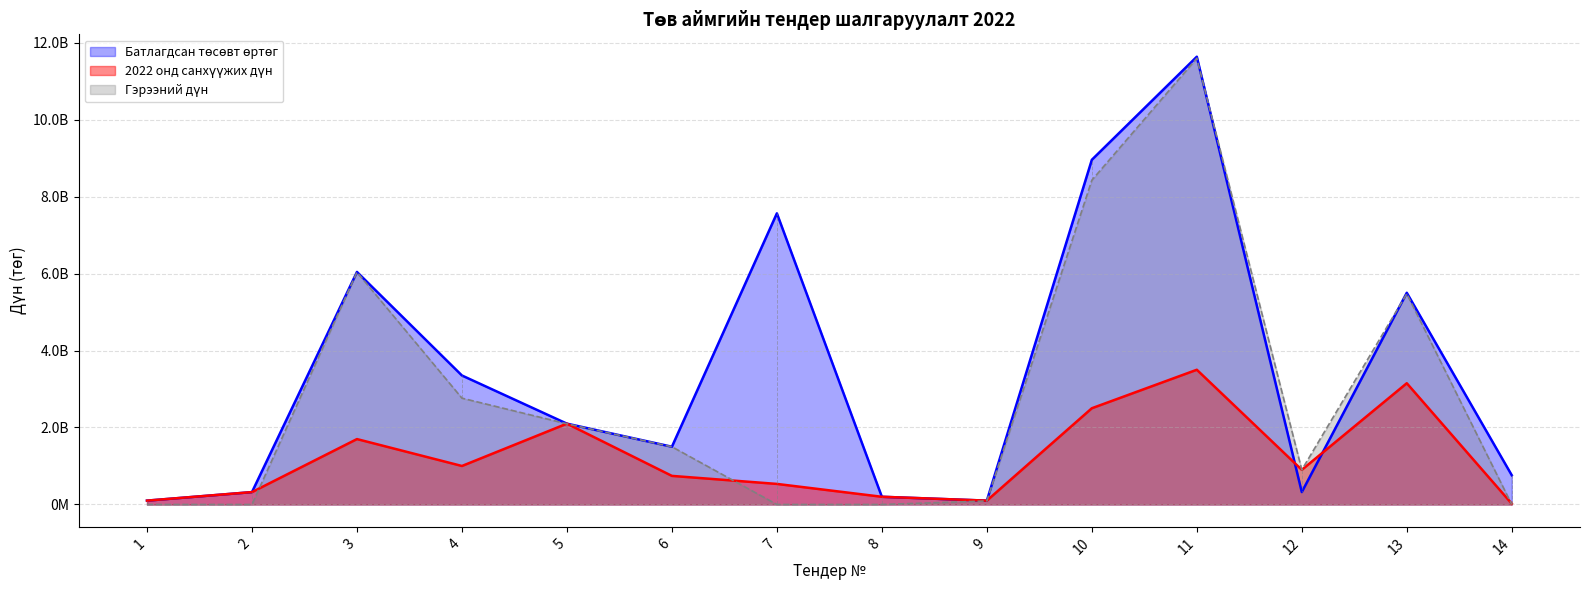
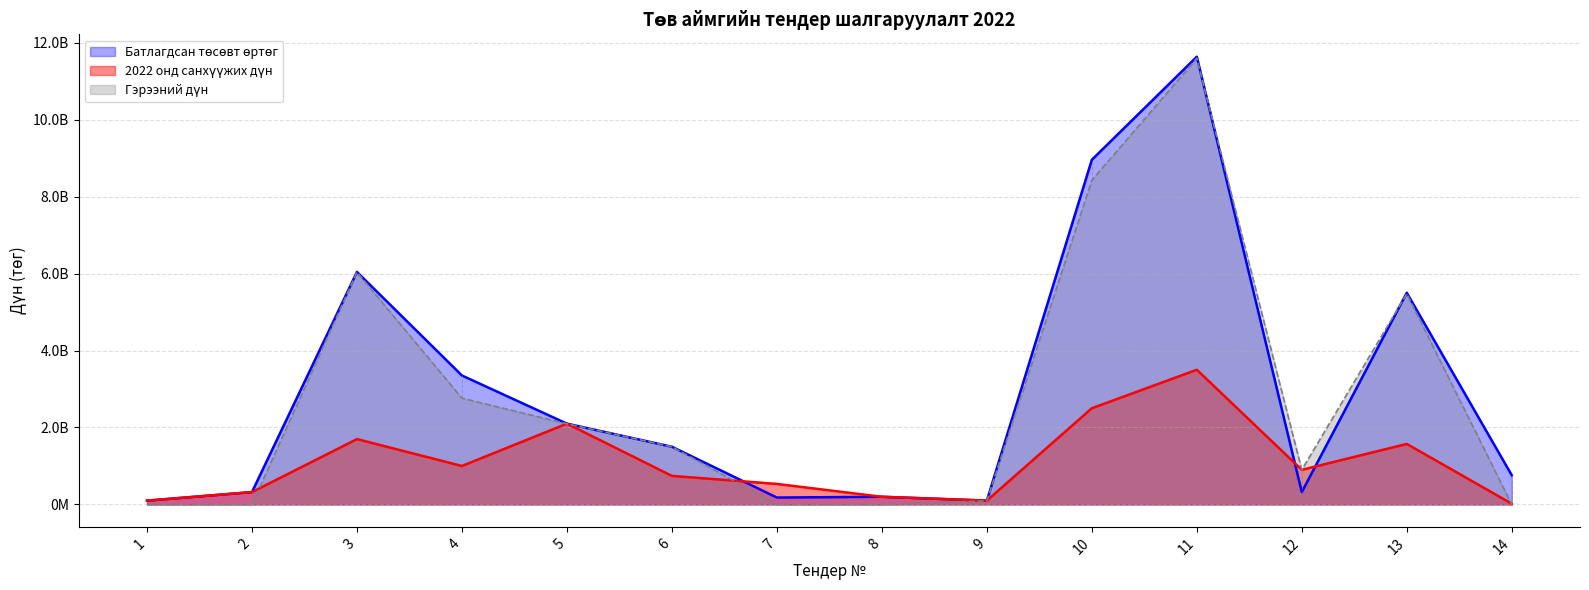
Батлагдсан төсөвт өртөг, 7: 7600000000 -> 200000000
2022 онд санхүүжих дүн, 13: 3100000000 -> 1600000000
